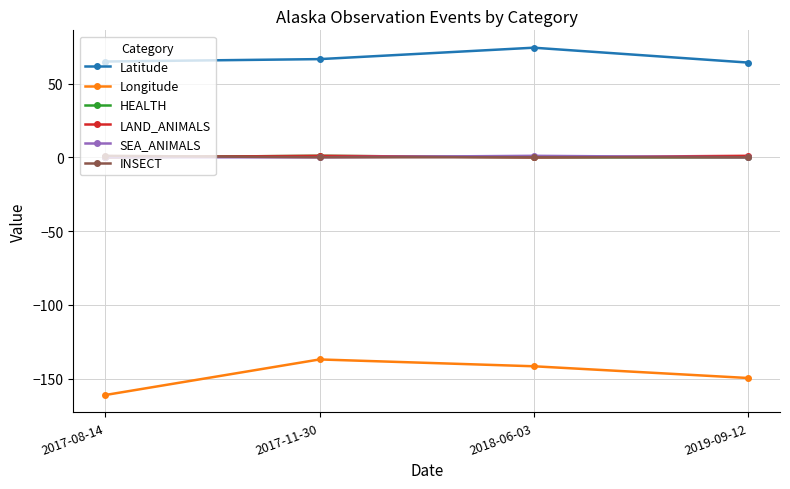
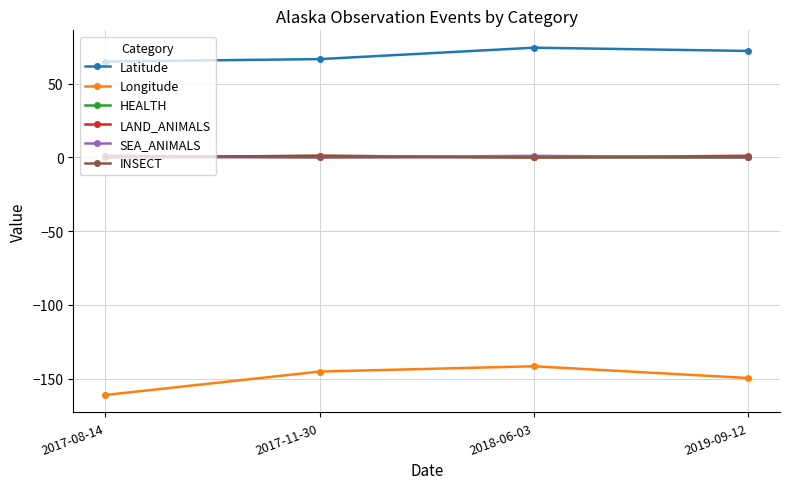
Longitude, 2017-11-30: -137 -> -145
Latitude, 2019-09-12: 64 -> 72
